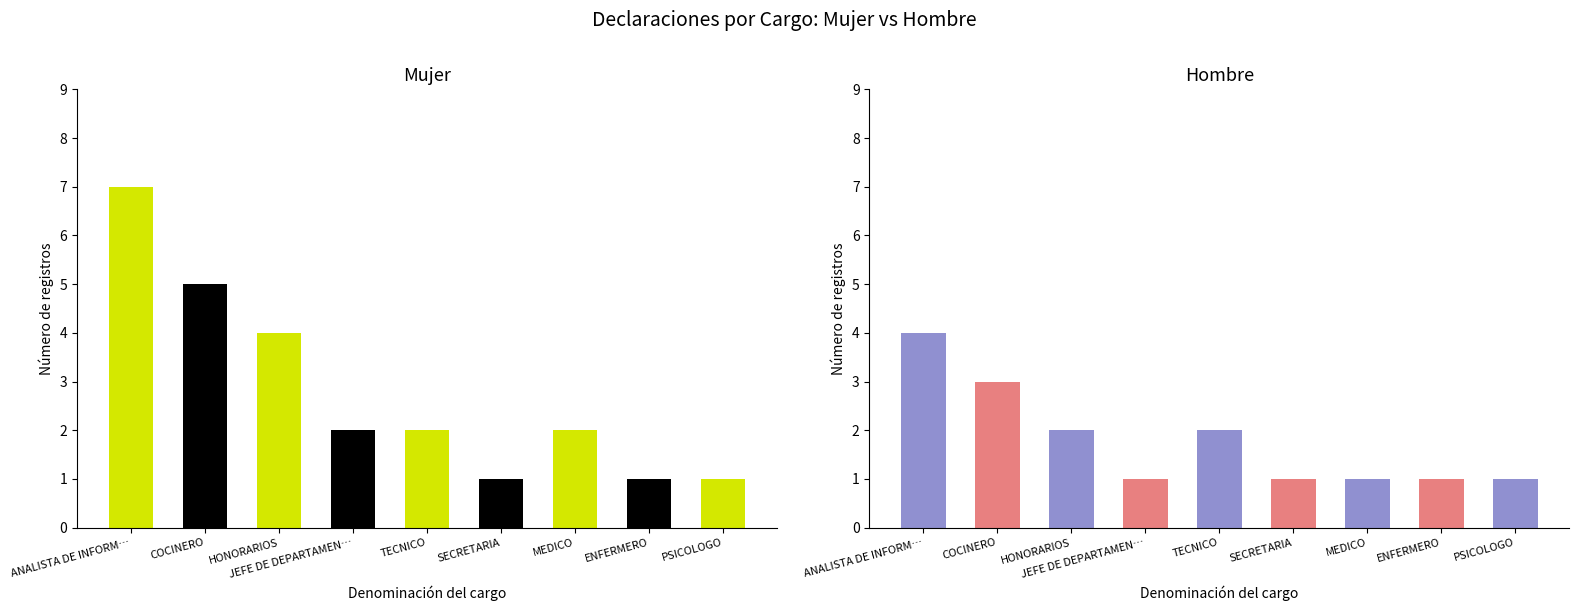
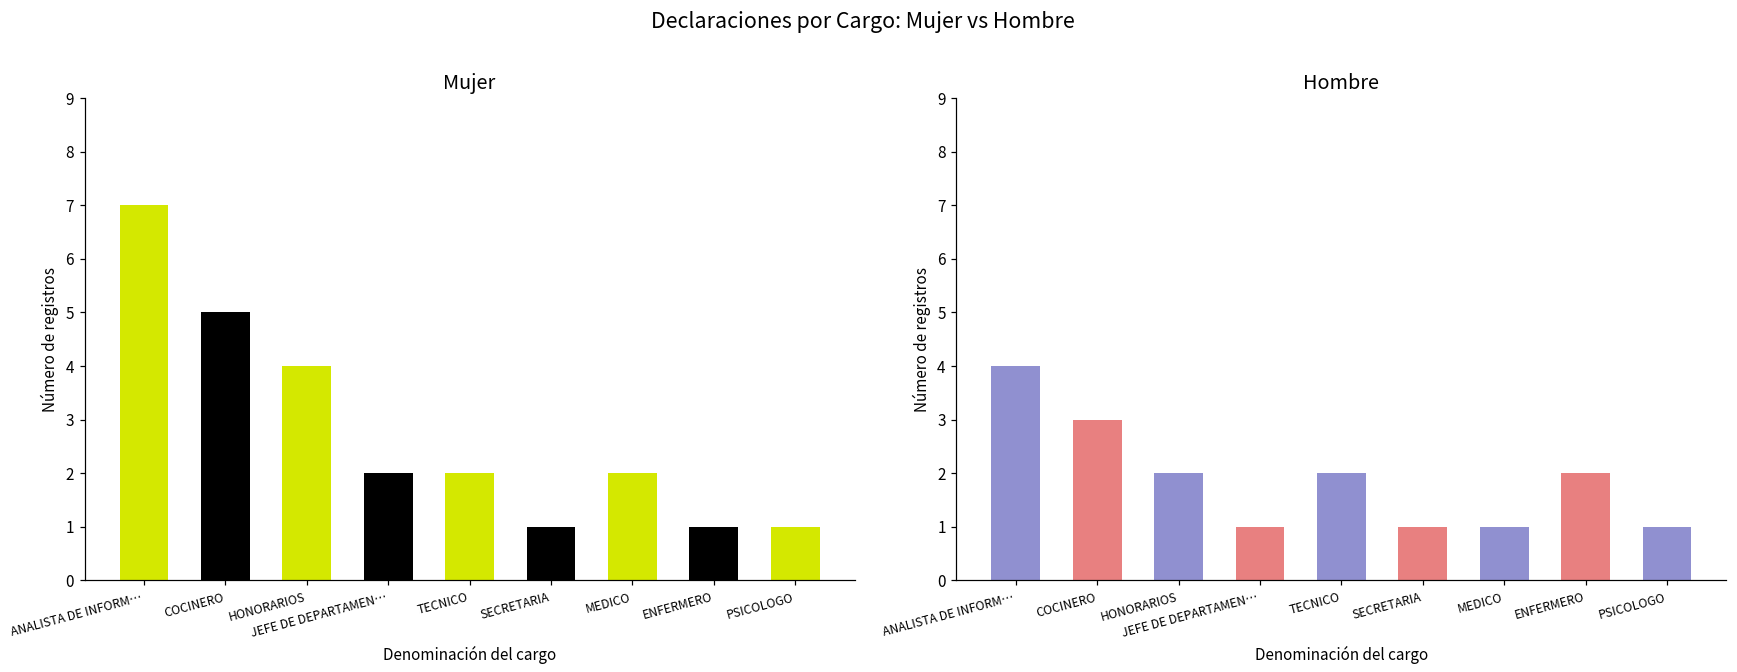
Hombre, ENFERMERO: 1 -> 2
